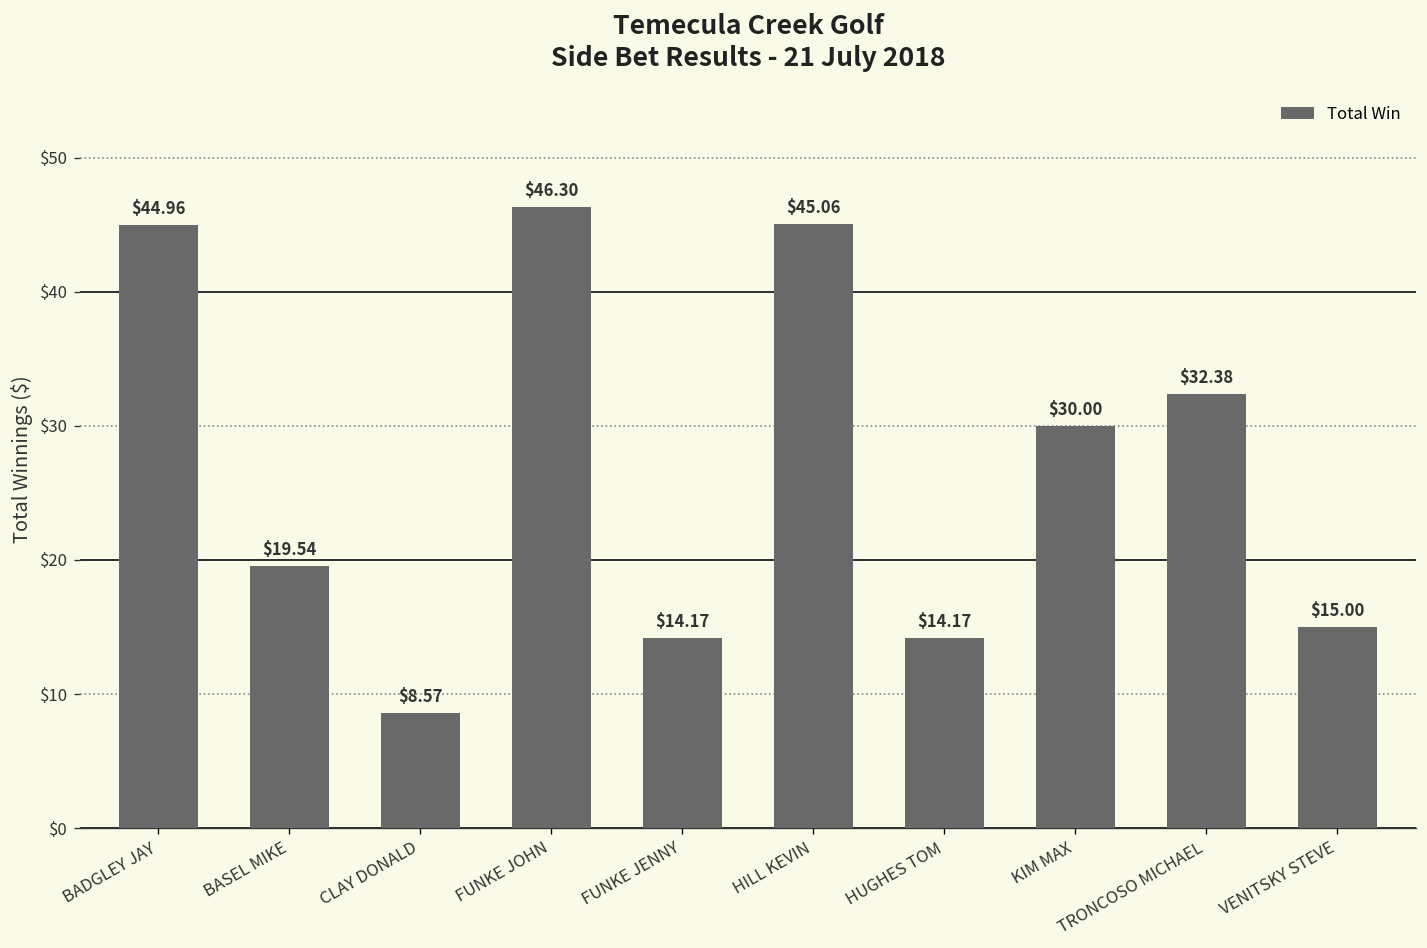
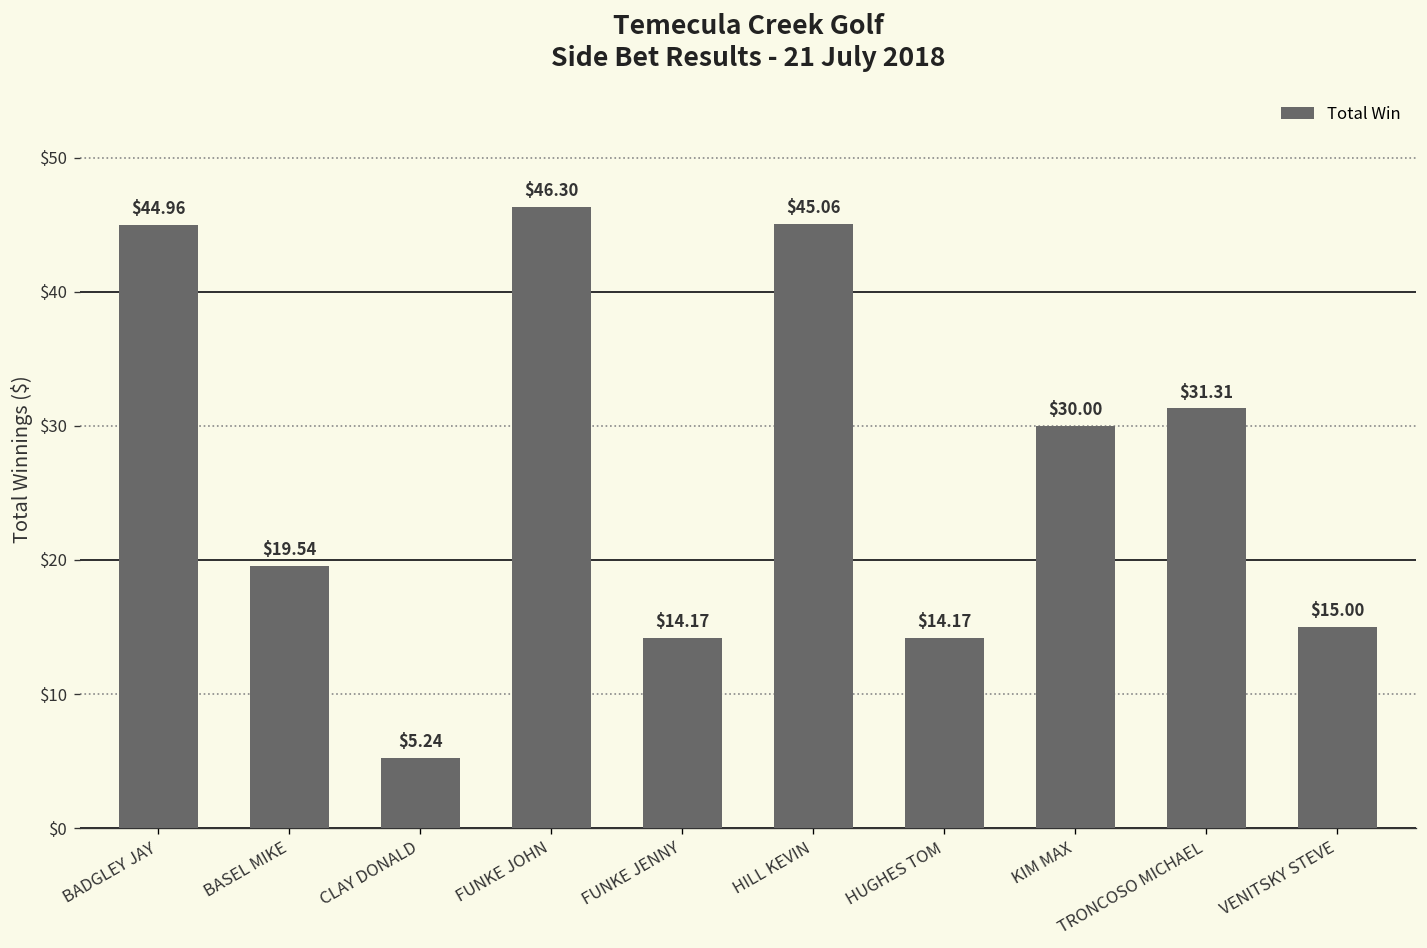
CLAY DONALD: $8.57 -> $5.24
TRONCOSO MICHAEL: $32.38 -> $31.31
